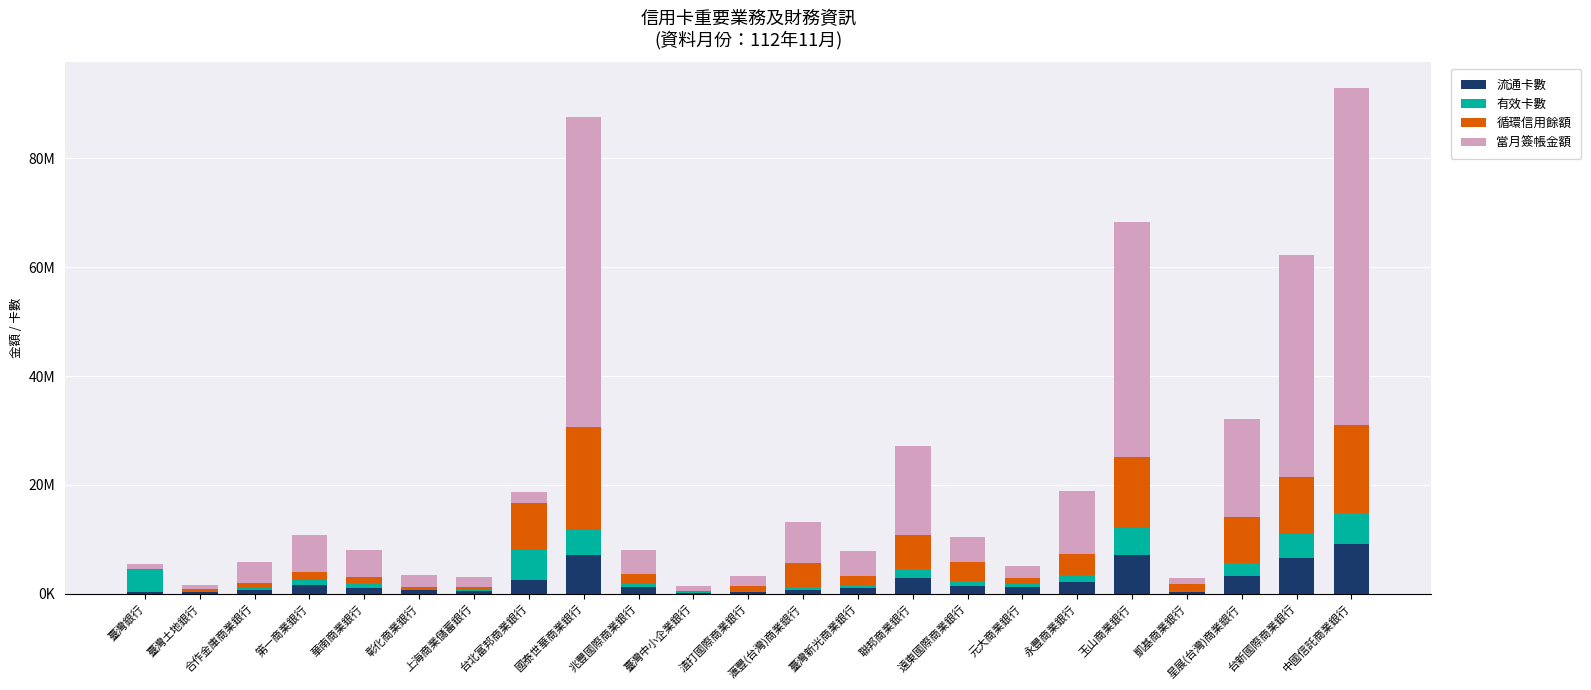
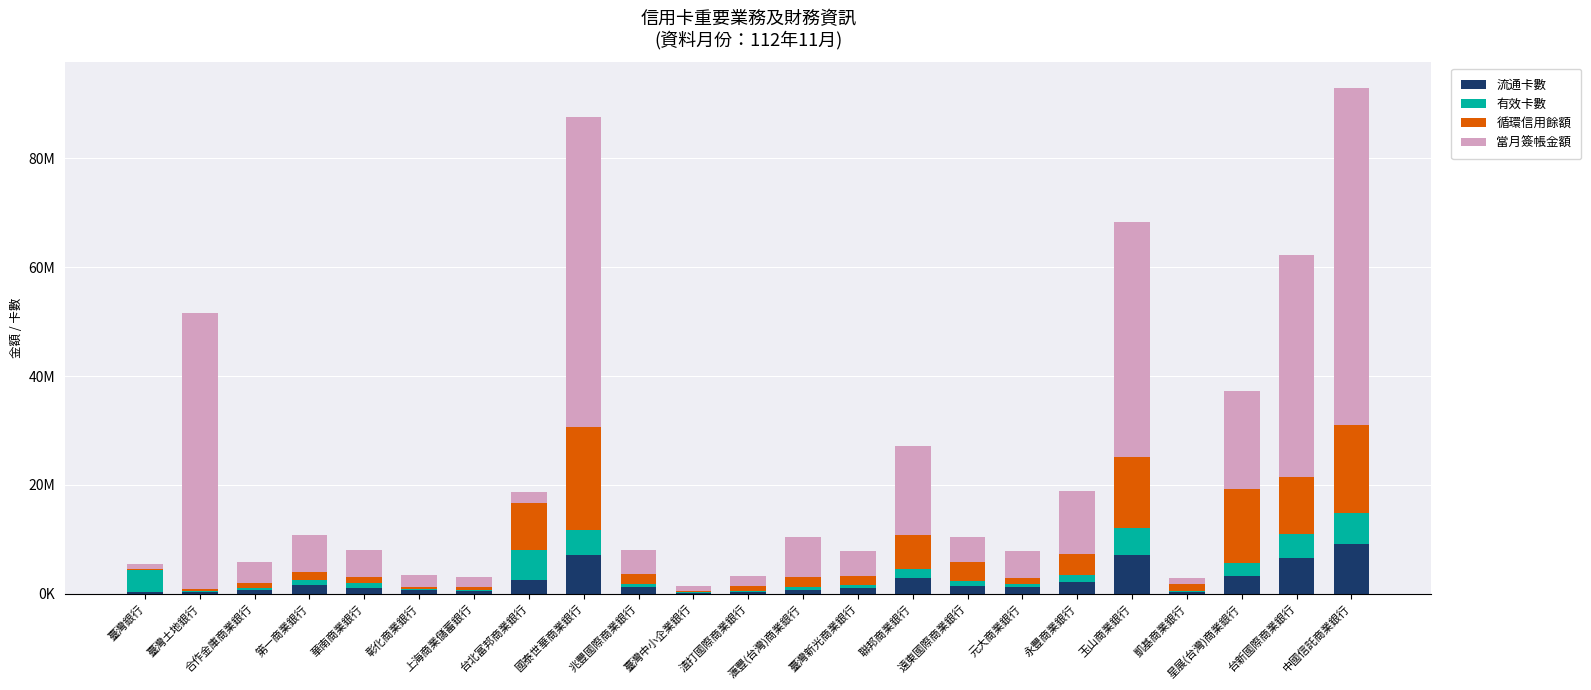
當月簽帳金額, 臺灣土地銀行: 1000000 -> 51000000
循環信用餘額, 滙豐(台灣)商業銀行: 4000000 -> 2000000
當月簽帳金額, 元大商業銀行: 2000000 -> 5000000
循環信用餘額, 星展(台灣)商業銀行: 9000000 -> 14000000
